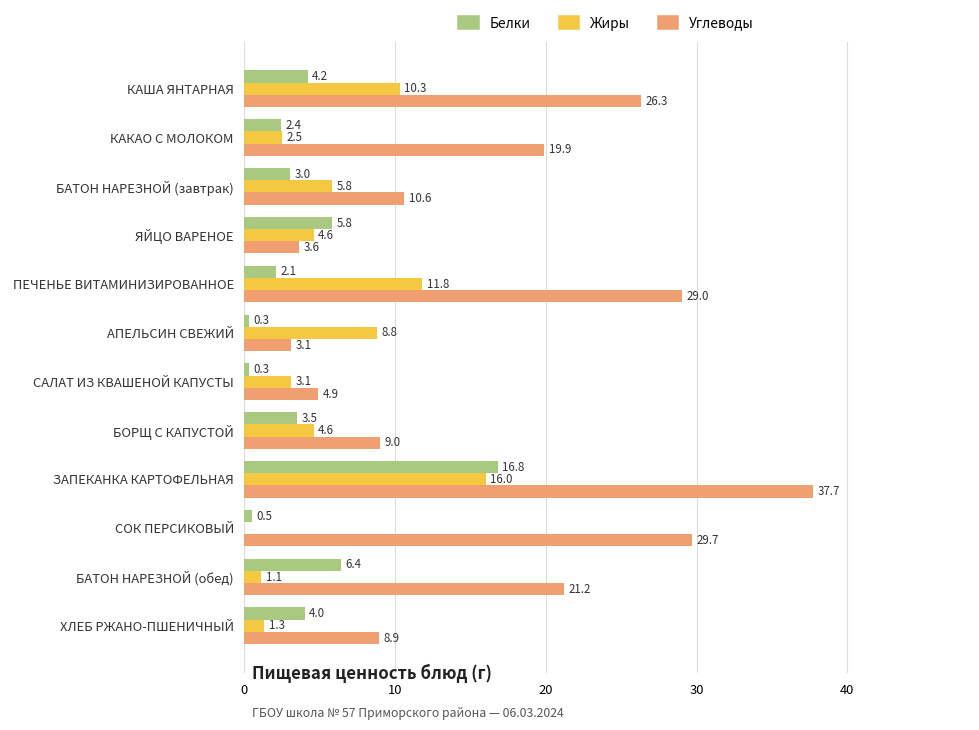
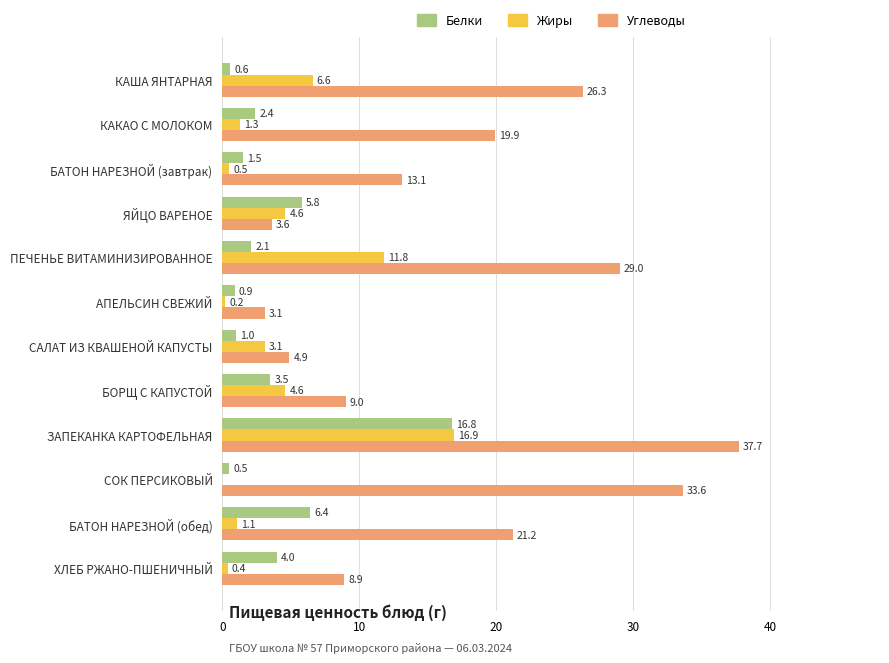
Белки, КАША ЯНТАРНАЯ: 4.2 -> 0.6
Жиры, КАША ЯНТАРНАЯ: 10.3 -> 6.6
Жиры, КАКАО С МОЛОКОМ: 2.5 -> 1.3
Белки, БАТОН НАРЕЗНОЙ (завтрак): 3.0 -> 1.5
Жиры, БАТОН НАРЕЗНОЙ (завтрак): 5.8 -> 0.5
Углеводы, БАТОН НАРЕЗНОЙ (завтрак): 10.6 -> 13.1
Белки, АПЕЛЬСИН СВЕЖИЙ: 0.3 -> 0.9
Жиры, АПЕЛЬСИН СВЕЖИЙ: 8.8 -> 0.2
Белки, САЛАТ ИЗ КВАШЕНОЙ КАПУСТЫ: 0.3 -> 1.0
Жиры, ЗАПЕКАНКА КАРТОФЕЛЬНАЯ: 16.0 -> 16.9
Углеводы, СОК ПЕРСИКОВЫЙ: 29.7 -> 33.6
Жиры, ХЛЕБ РЖАНО-ПШЕНИЧНЫЙ: 1.3 -> 0.4
